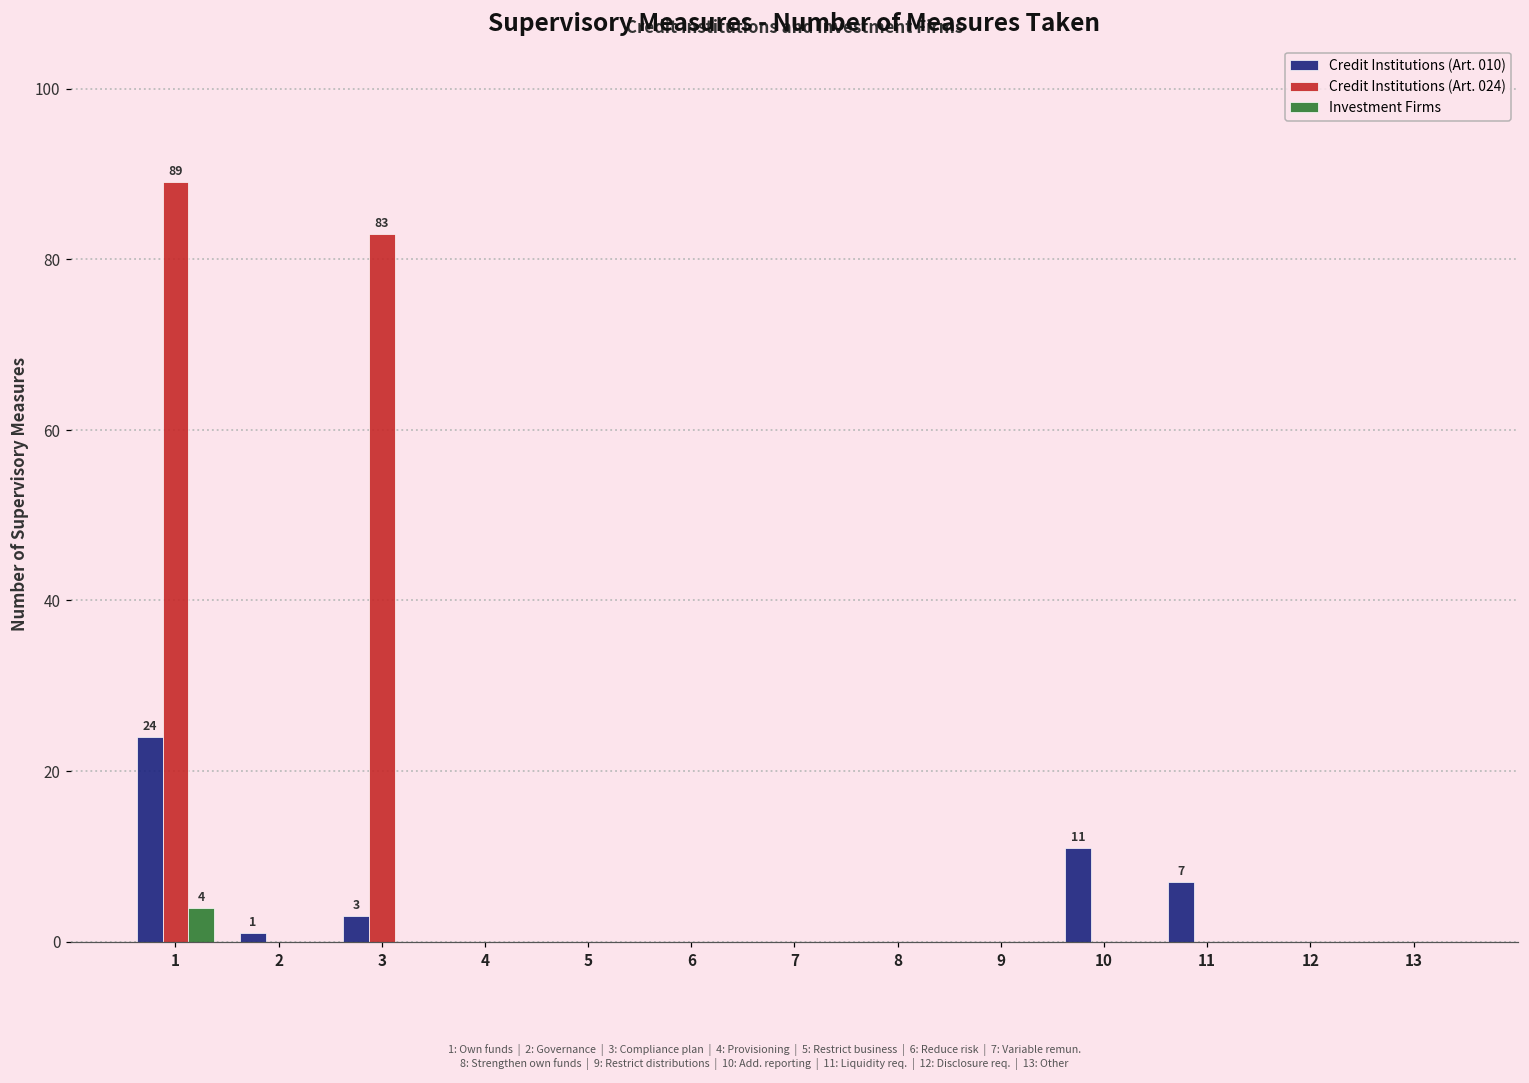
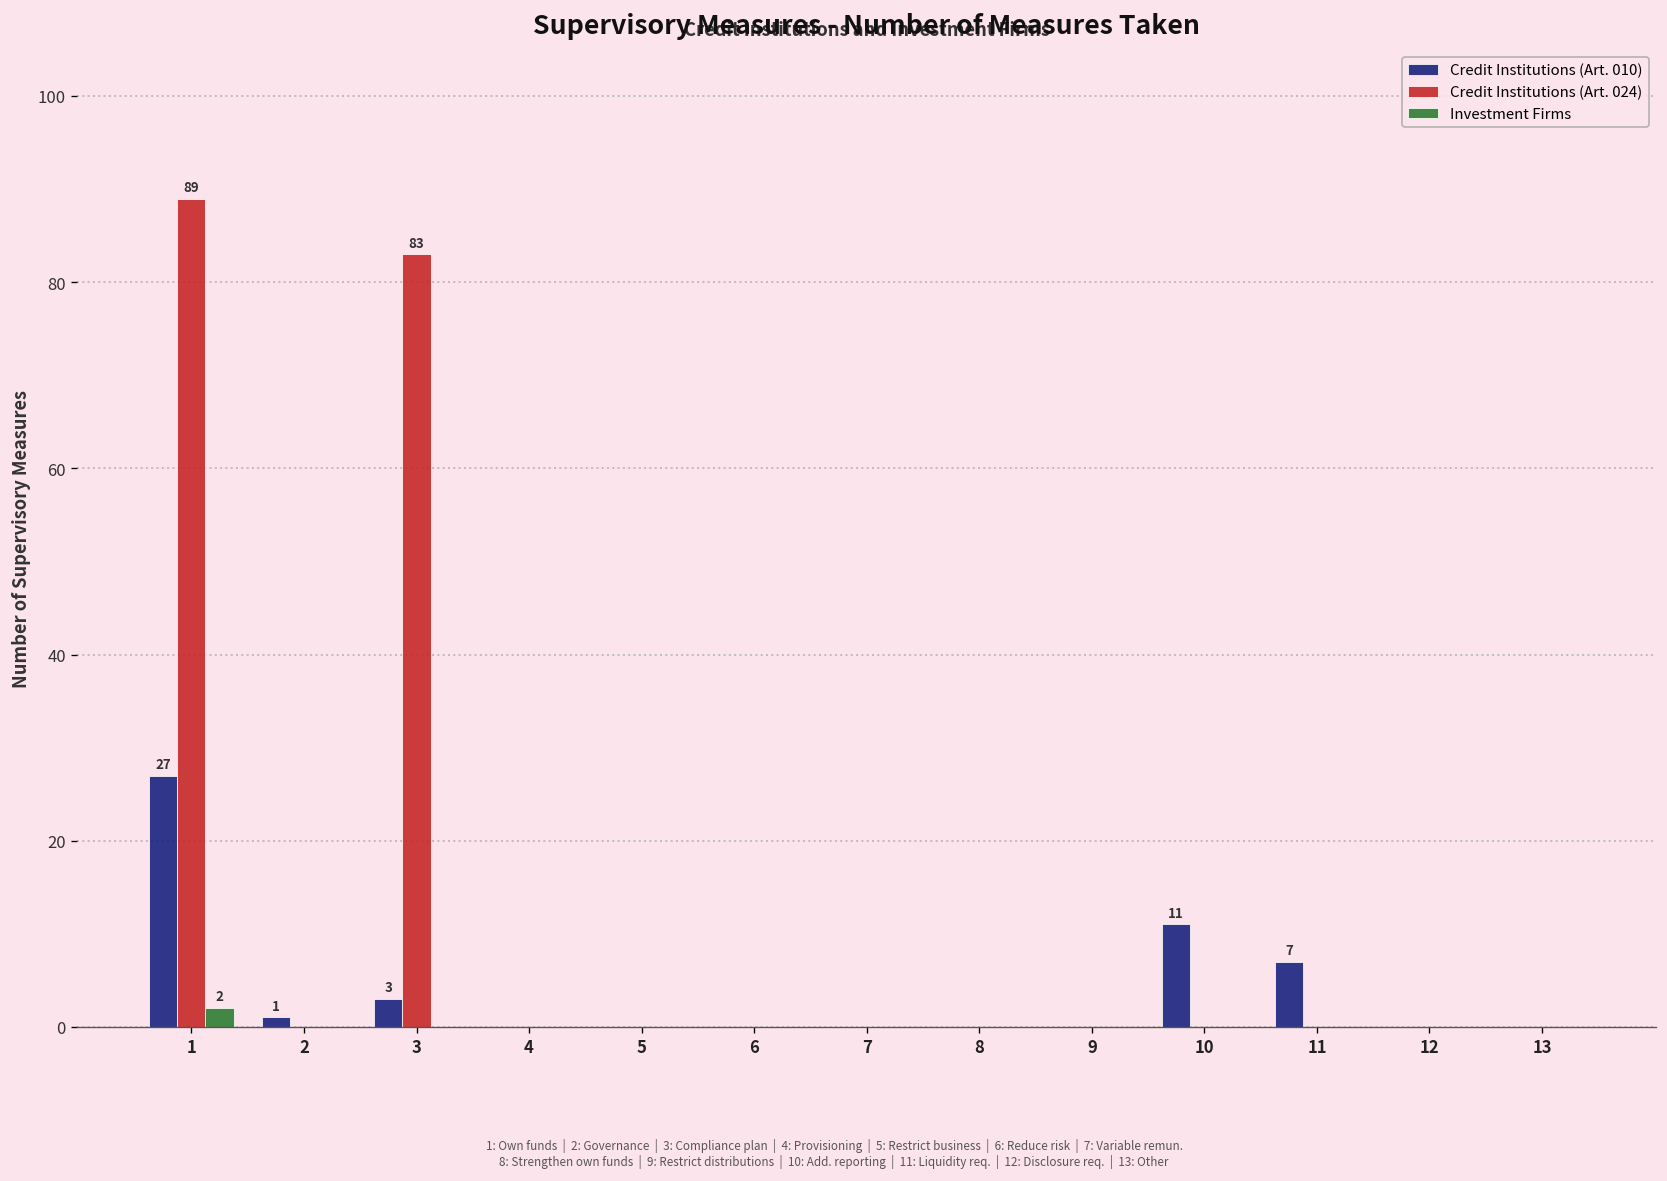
Credit Institutions (Art. 010), 1: 24 -> 27
Investment Firms, 1: 4 -> 2
